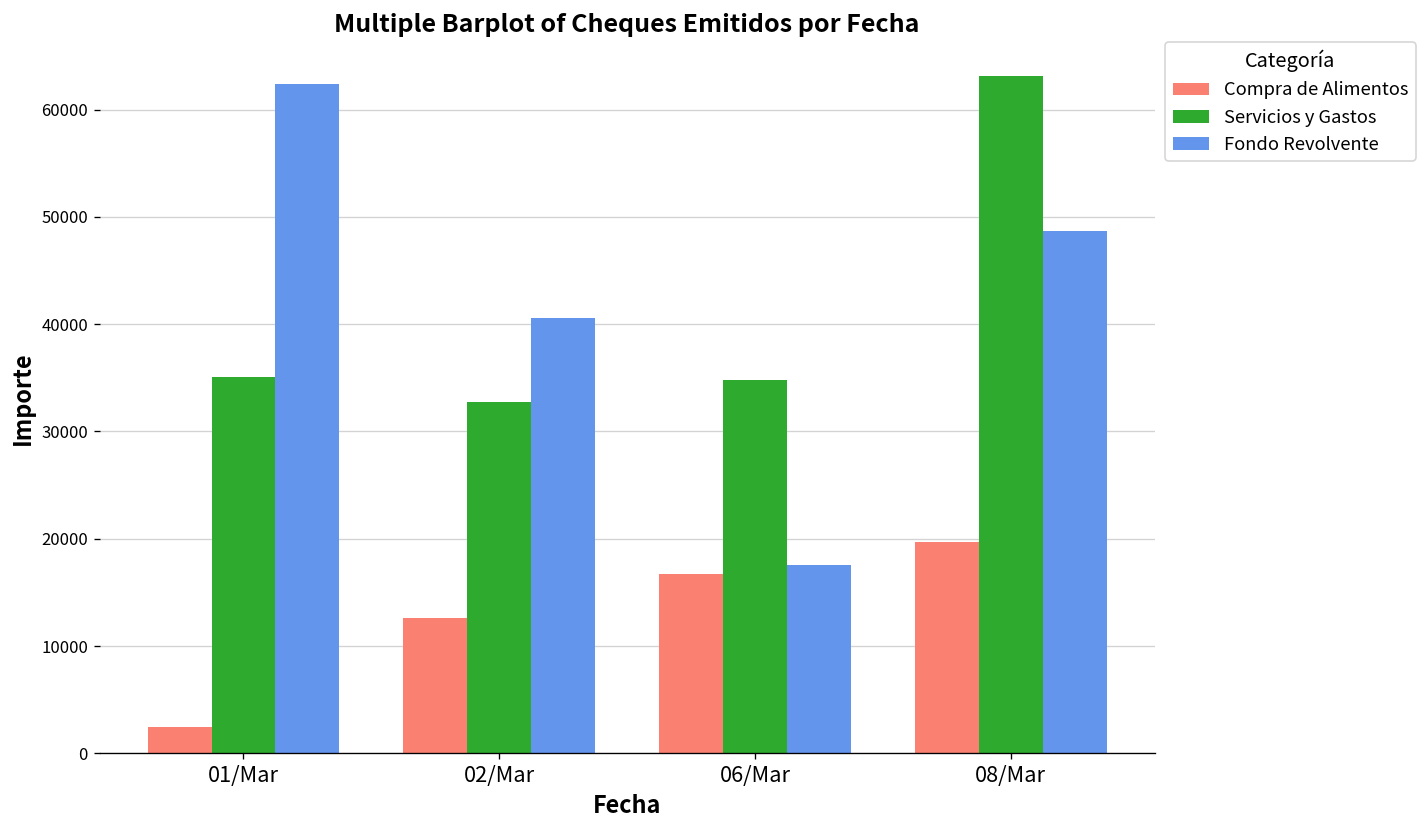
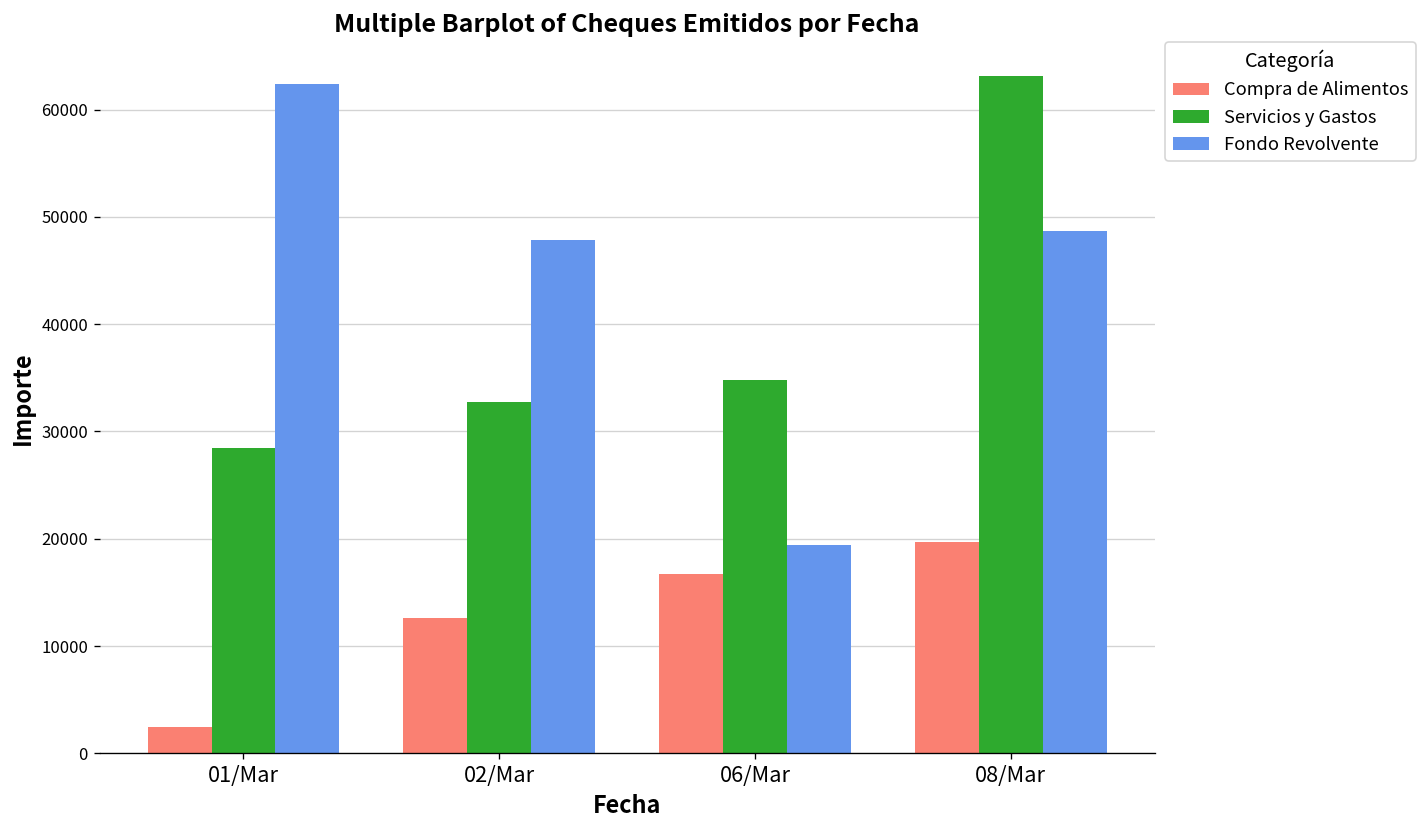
Servicios y Gastos, 01/Mar: 35000 -> 28000
Fondo Revolvente, 02/Mar: 41000 -> 48000
Fondo Revolvente, 06/Mar: 18000 -> 19000
